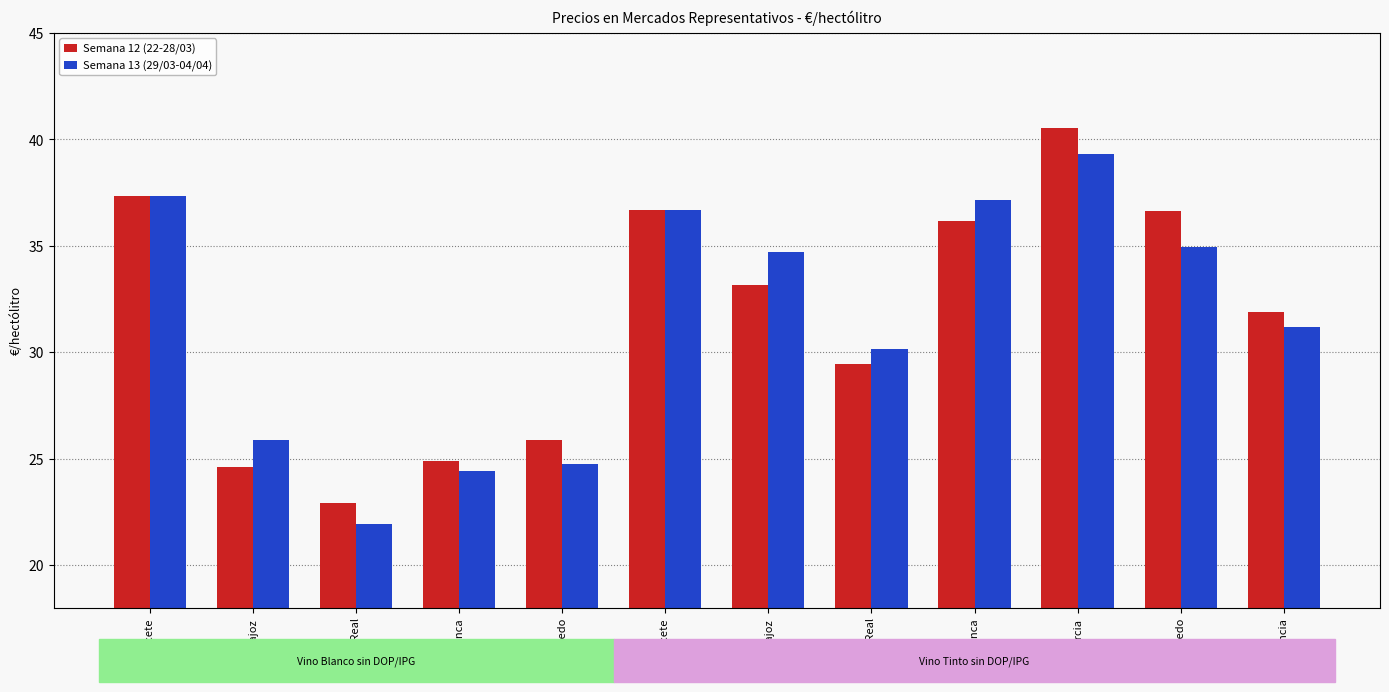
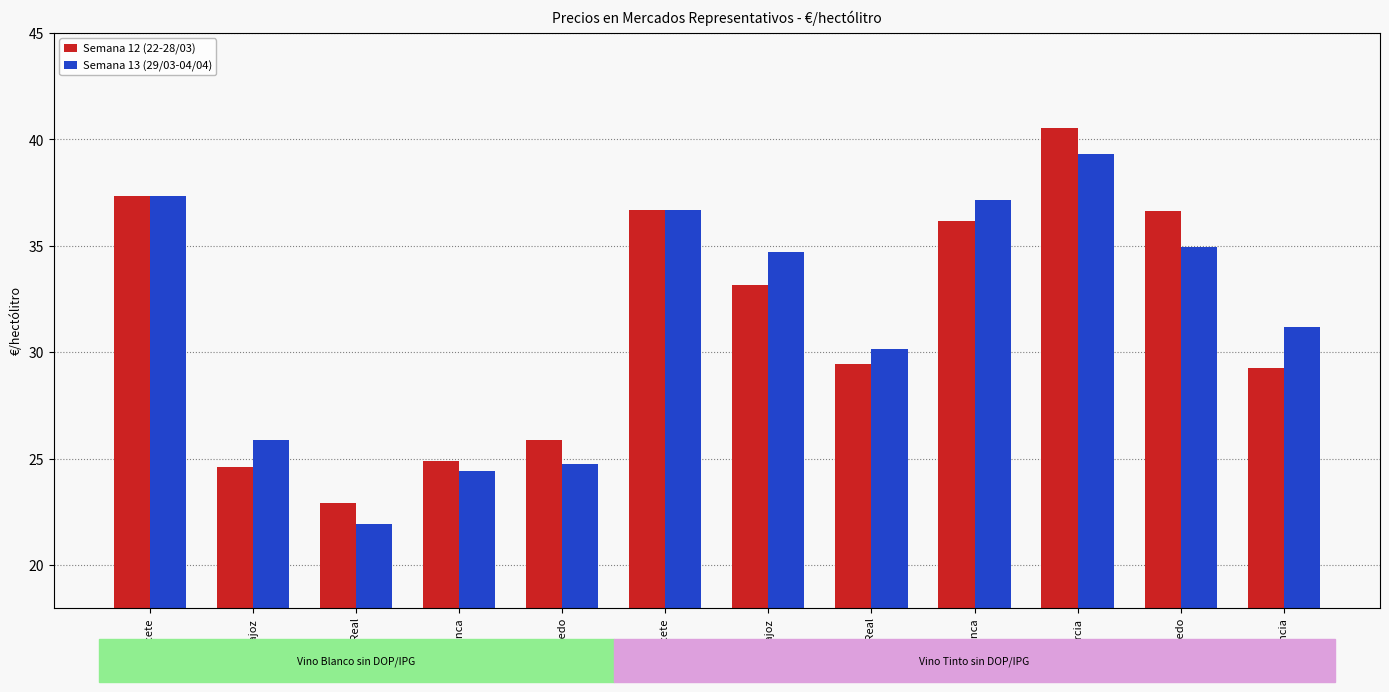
Semana 12 (22-28/03), Valencia: 31.9 -> 29.2
